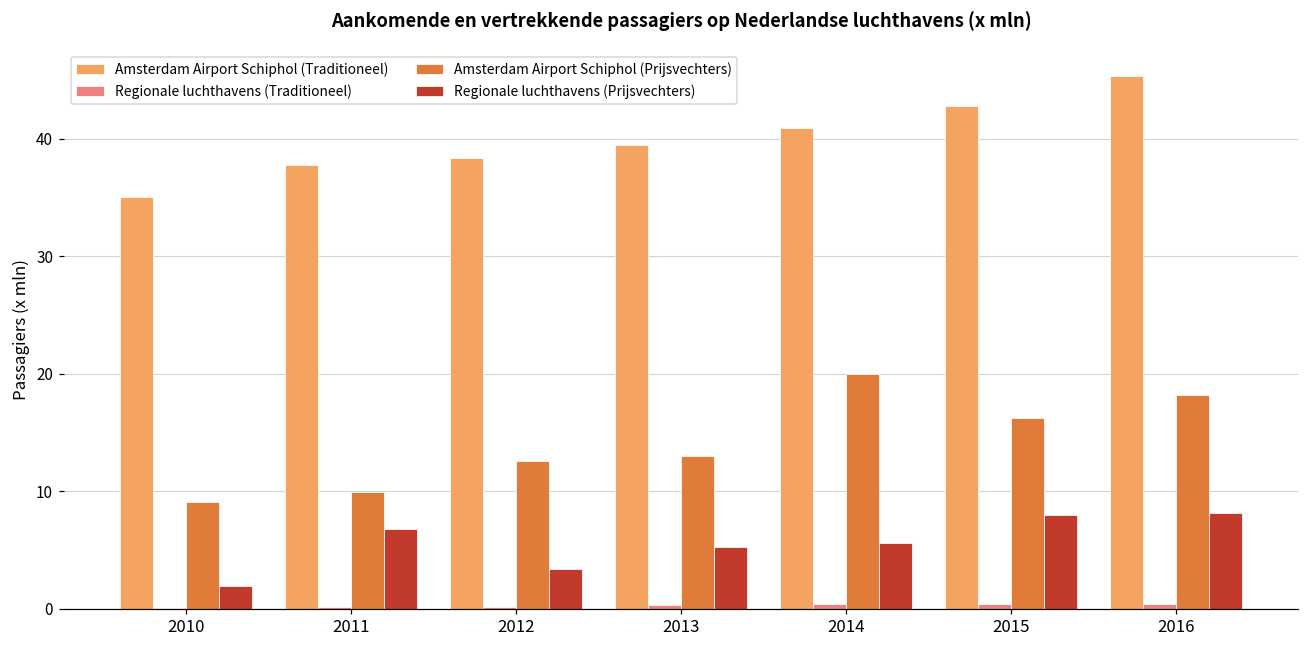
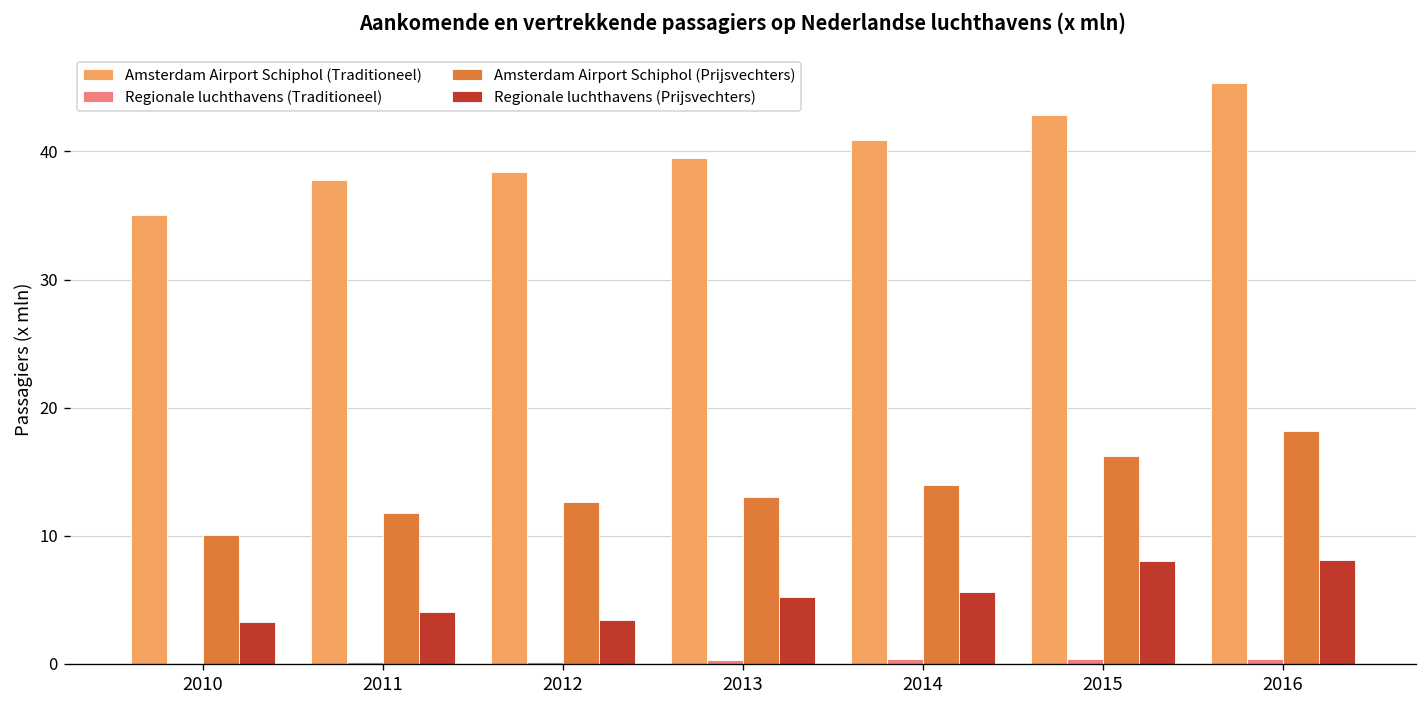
Amsterdam Airport Schiphol (Prijsvechters), 2010: 9.1 -> 10.1
Regionale luchthavens (Prijsvechters), 2010: 1.9 -> 3.3
Amsterdam Airport Schiphol (Prijsvechters), 2011: 9.9 -> 11.8
Regionale luchthavens (Prijsvechters), 2011: 6.8 -> 4.0
Amsterdam Airport Schiphol (Prijsvechters), 2014: 20 -> 14
